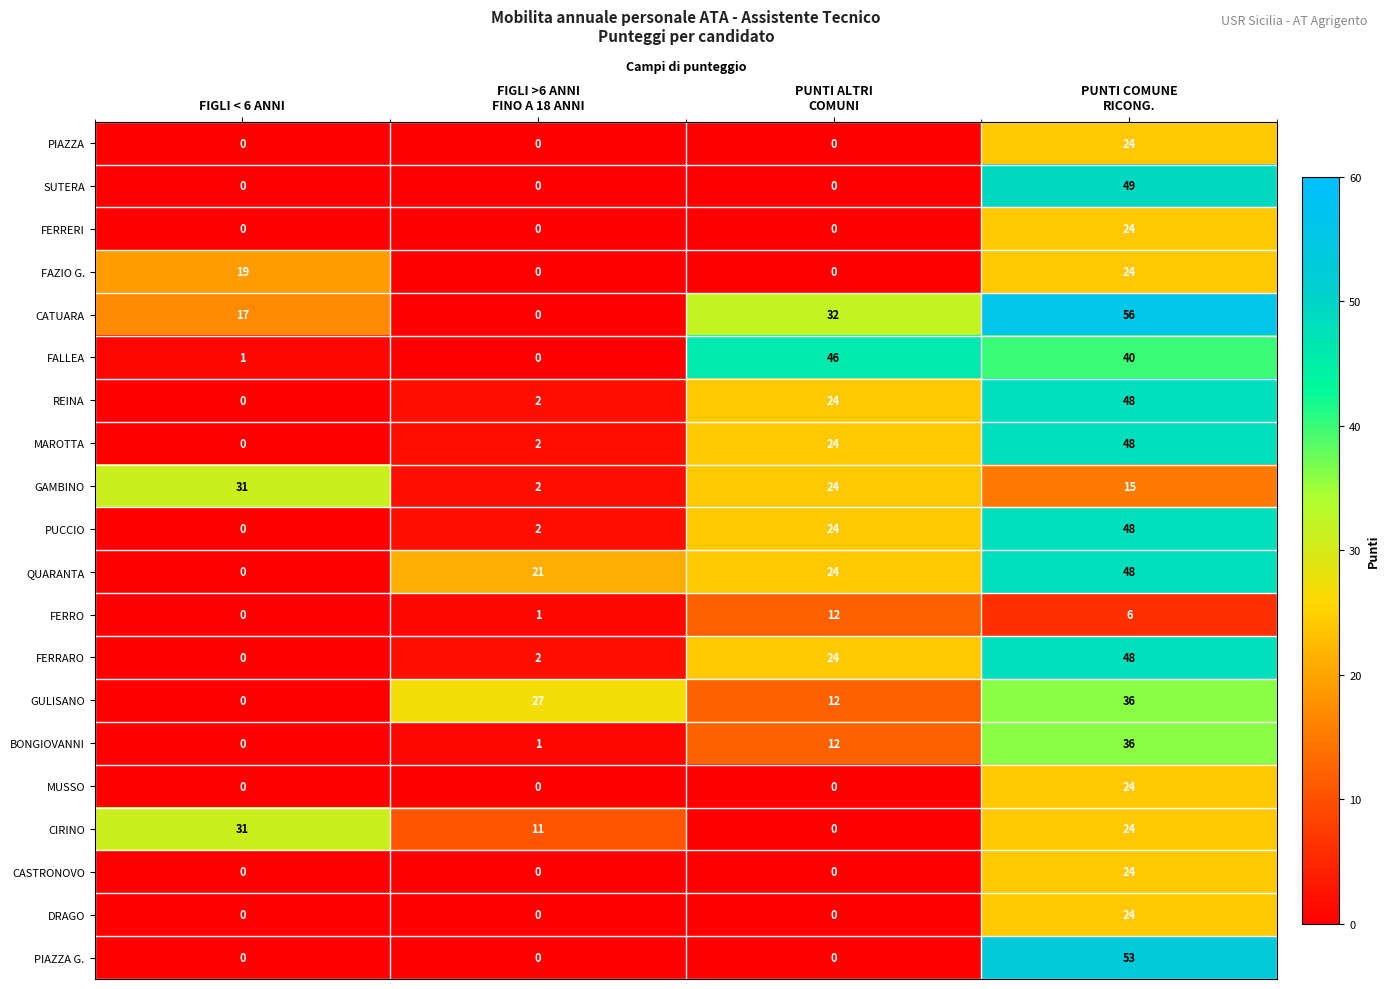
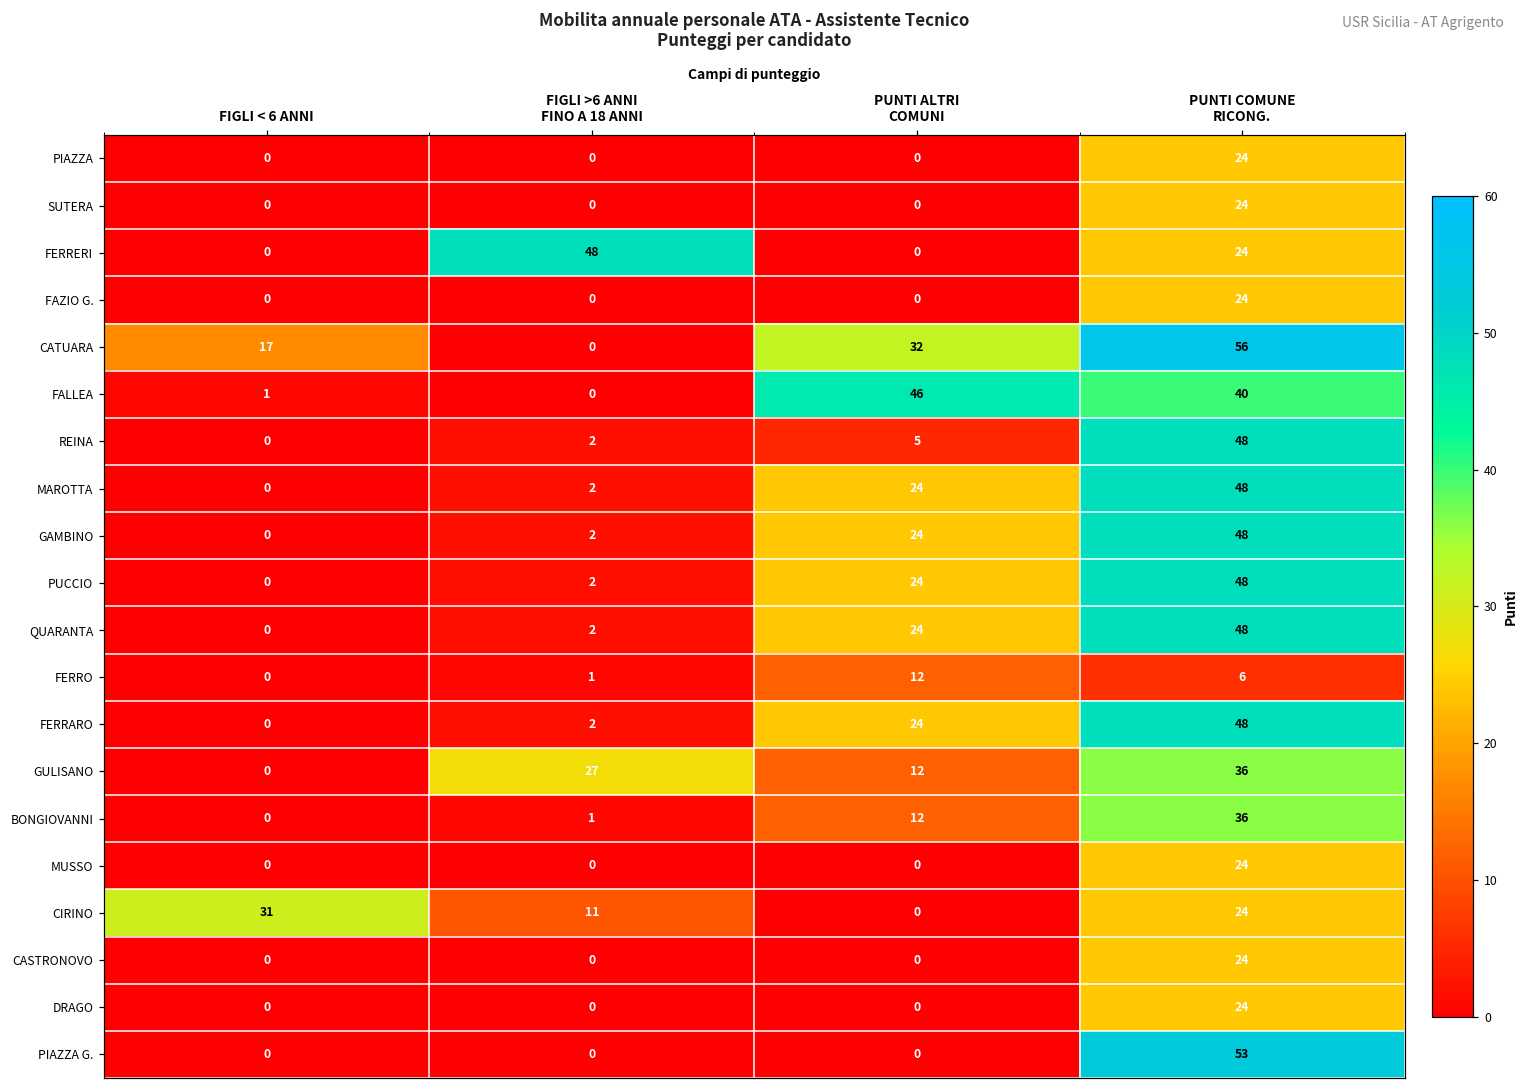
SUTERA, PUNTI COMUNE RICONG.: 49 -> 24
FERRERI, FIGLI >6 ANNI FINO A 18 ANNI: 0 -> 48
FAZIO G., FIGLI < 6 ANNI: 19 -> 0
REINA, PUNTI ALTRI COMUNI: 24 -> 5
GAMBINO, FIGLI < 6 ANNI: 31 -> 0
GAMBINO, PUNTI COMUNE RICONG.: 15 -> 48
QUARANTA, FIGLI >6 ANNI FINO A 18 ANNI: 21 -> 2
